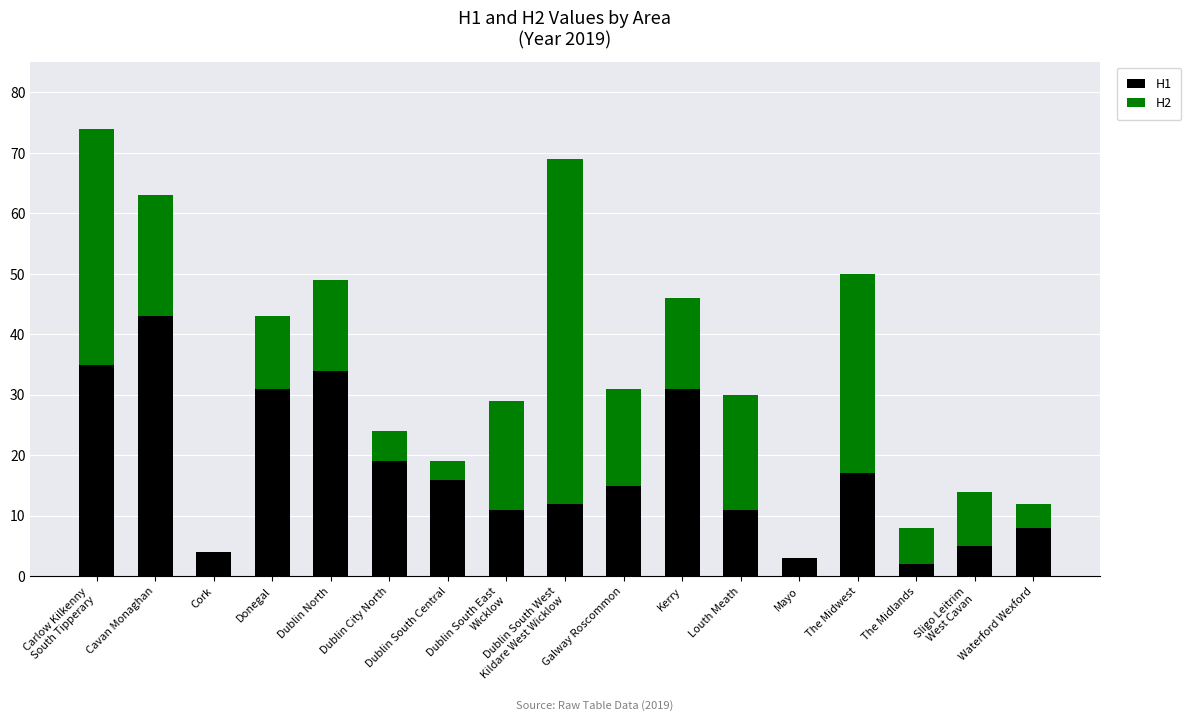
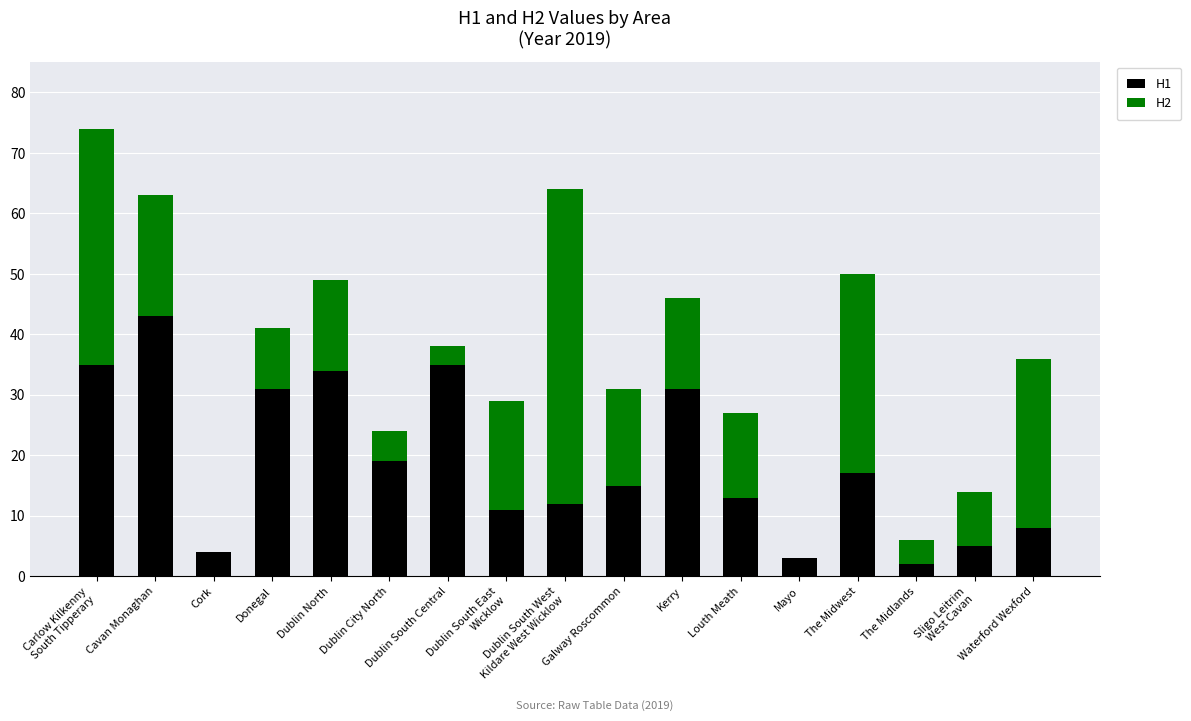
H2, Donegal: 12 -> 10
H1, Dublin South Central: 16 -> 35
H2, Dublin South West Kildare West Wicklow: 57 -> 52
H1, Louth Meath: 11 -> 13
H2, Louth Meath: 19 -> 14
H2, The Midlands: 6 -> 4
H2, Waterford Wexford: 4 -> 28
